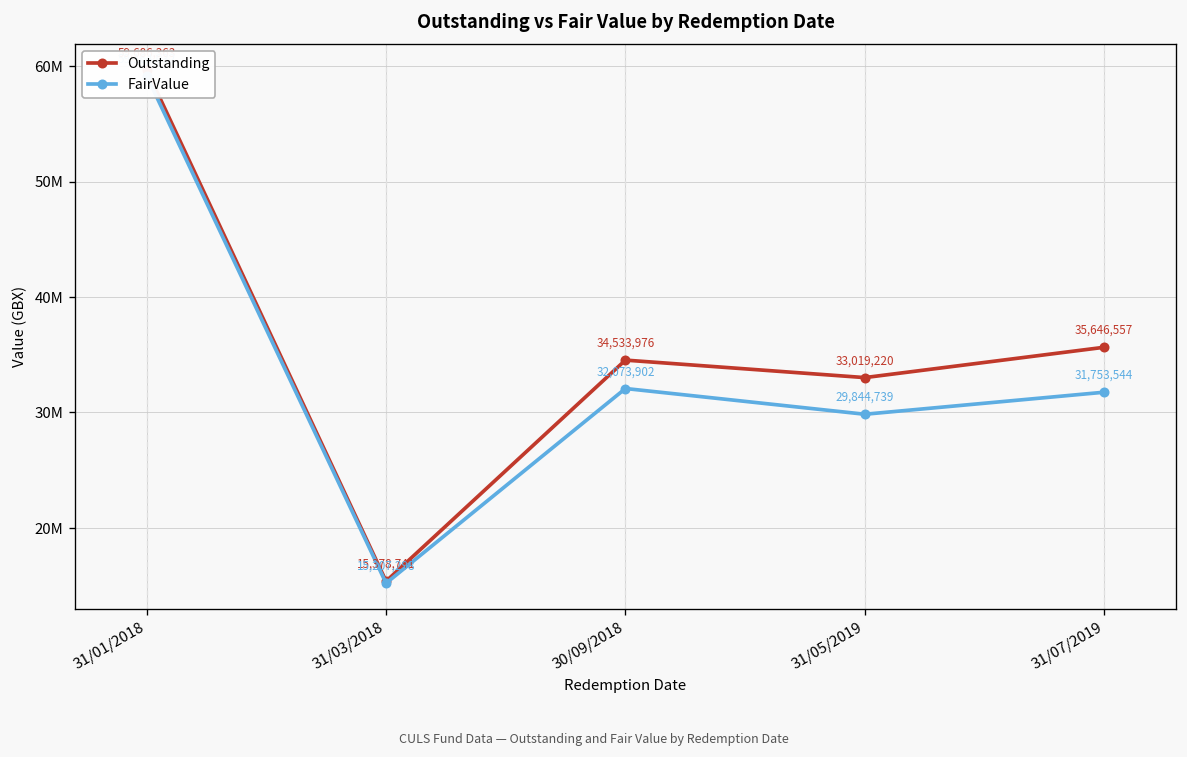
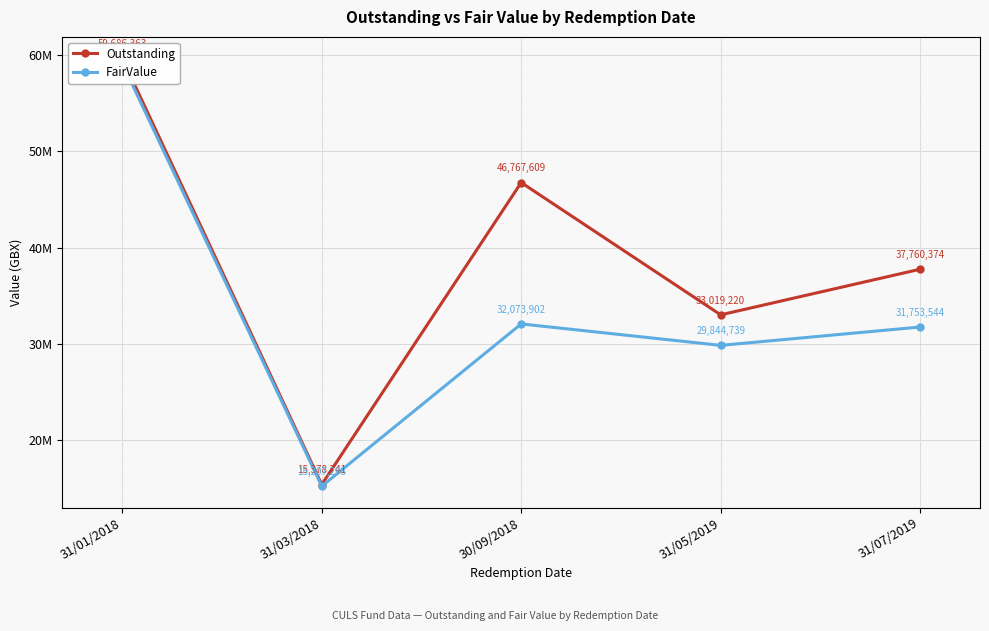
Outstanding, 30/09/2018: 34,533,976 -> 46,767,609
Outstanding, 31/07/2019: 35,646,557 -> 37,760,374
